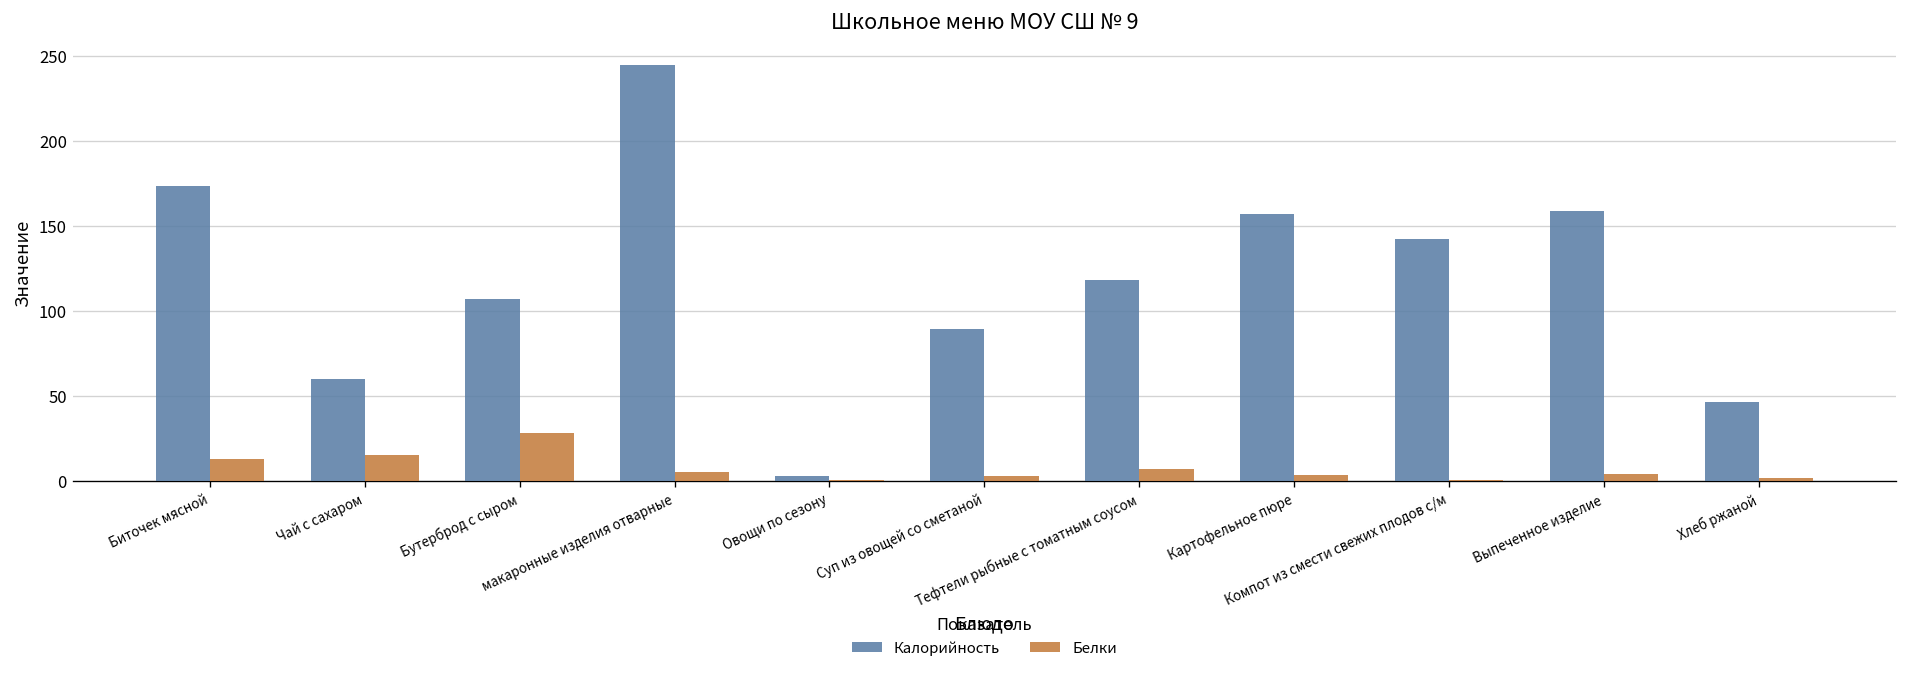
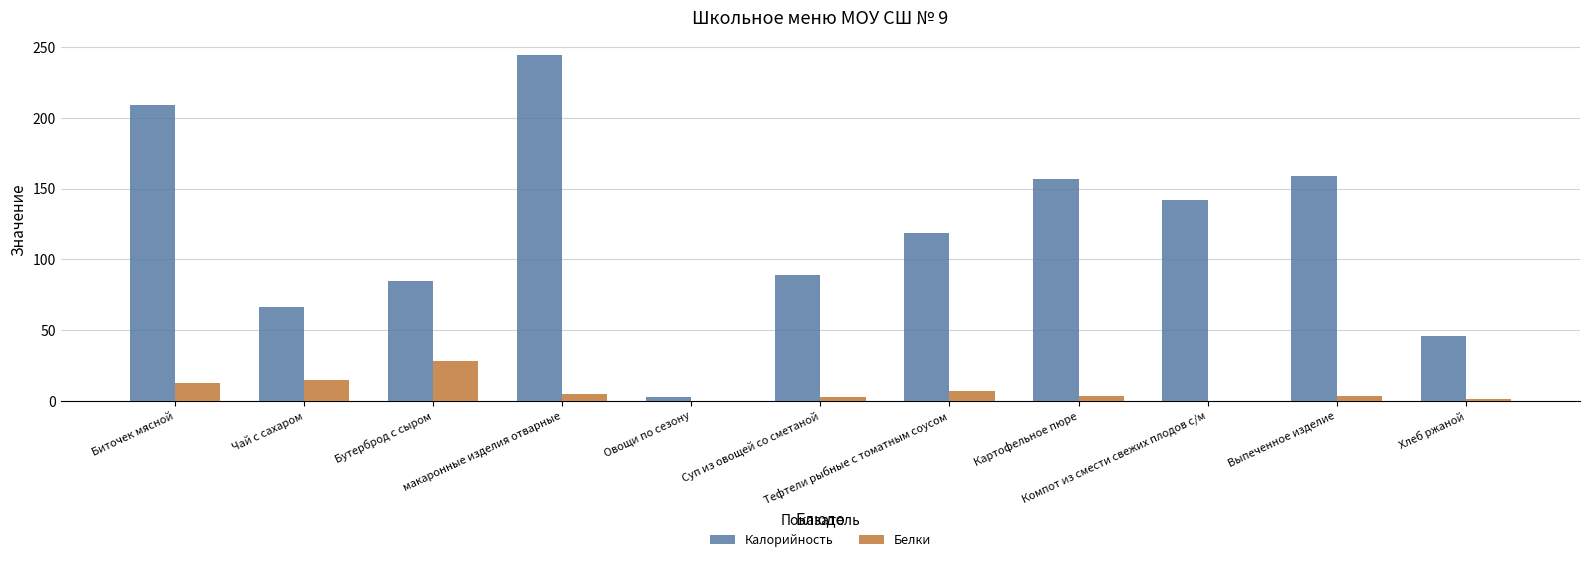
Калорийность, Биточек мясной: 173 -> 209
Калорийность, Чай с сахаром: 60 -> 66
Калорийность, Бутерброд с сыром: 107 -> 85
